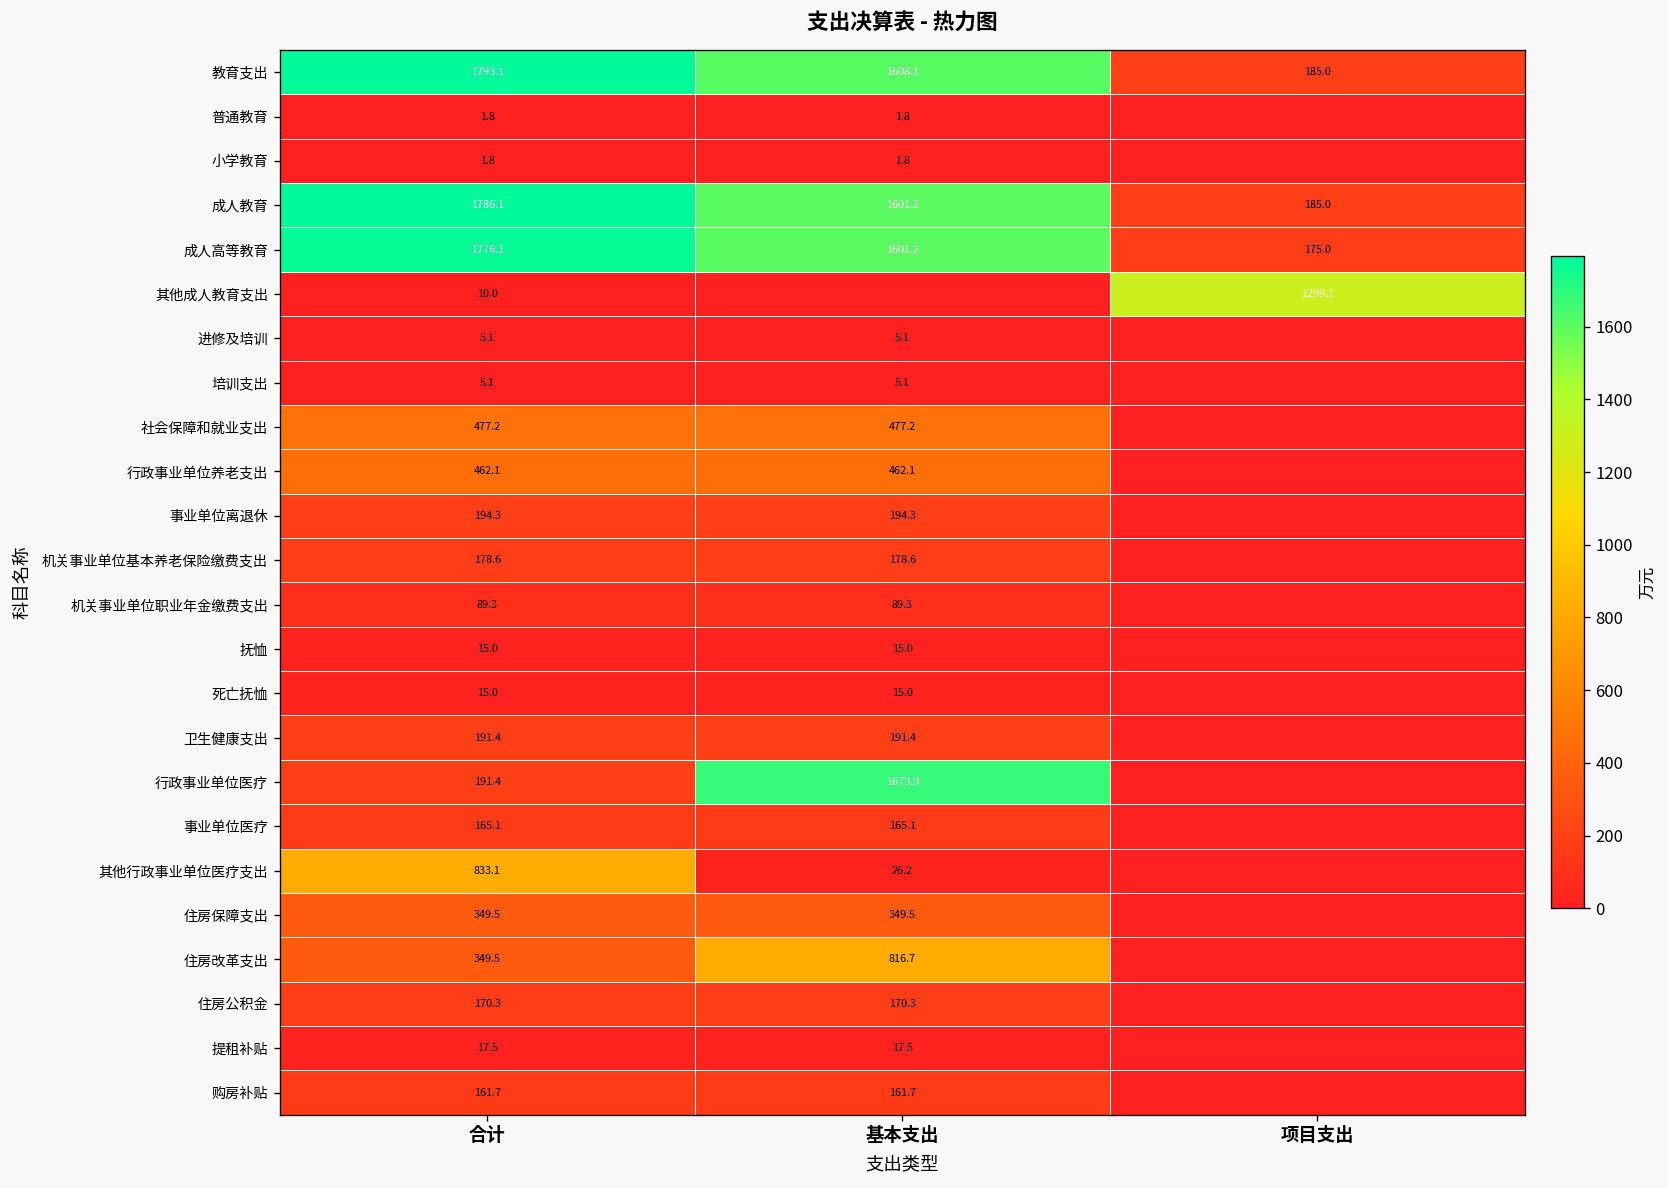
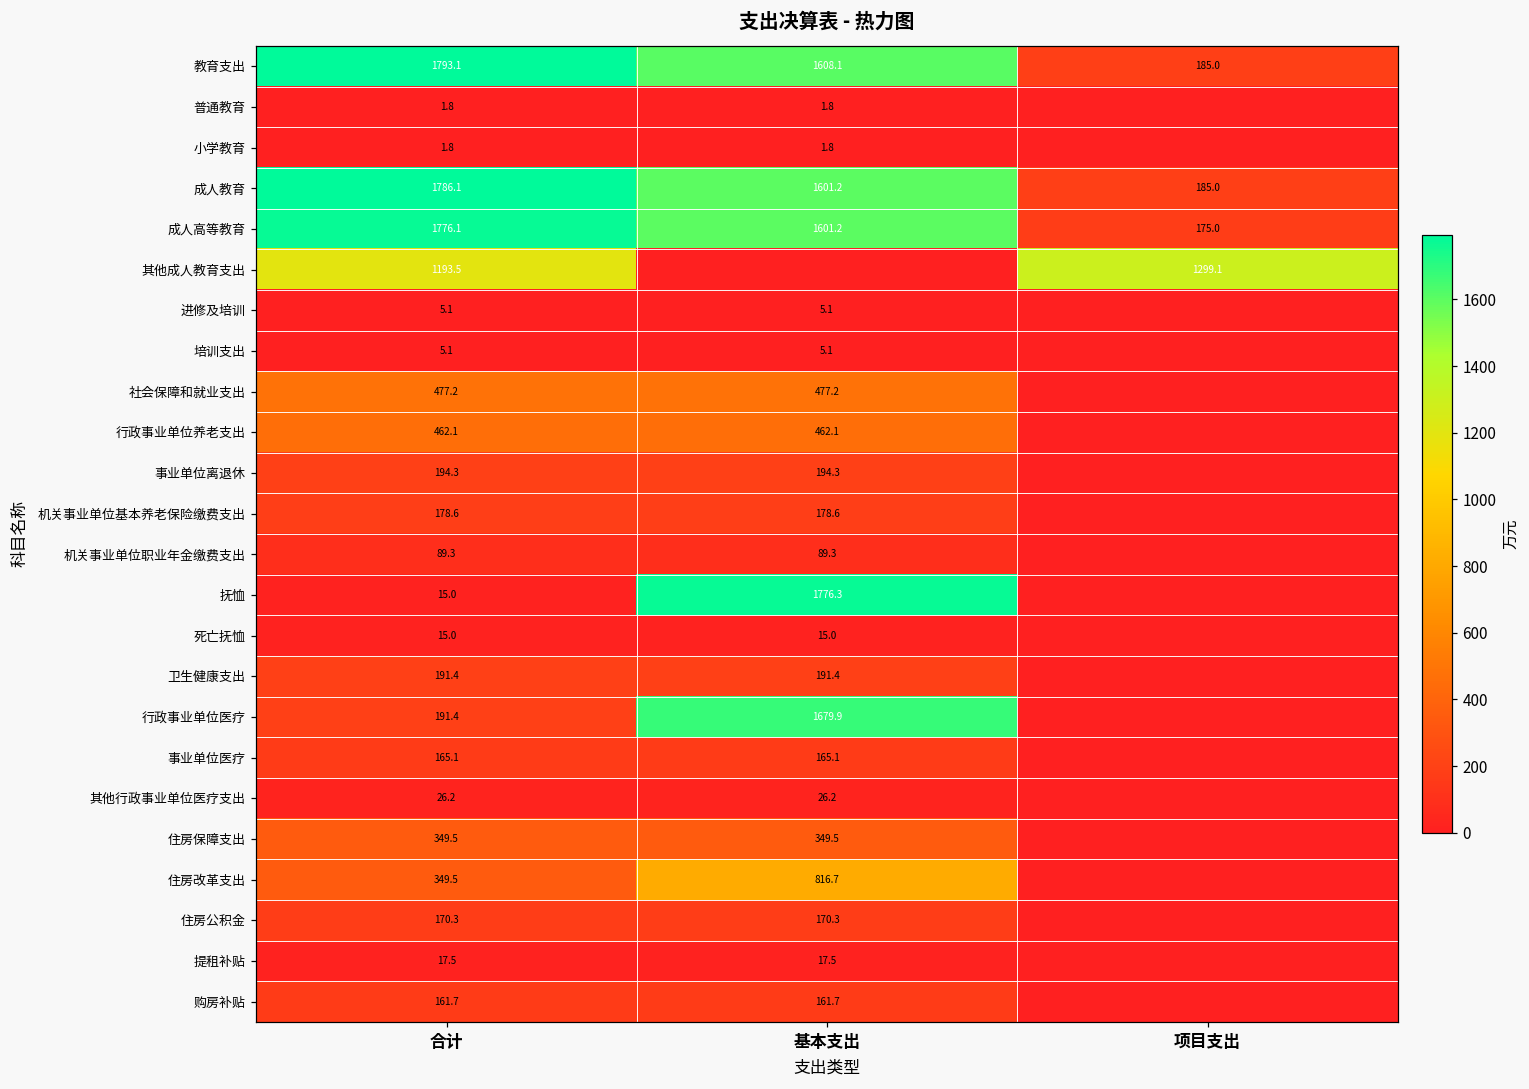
其他成人教育支出, 合计: 10.0 -> 1193.5
抚恤, 基本支出: 15.0 -> 1776.3
其他行政事业单位医疗支出, 合计: 833.1 -> 26.2
